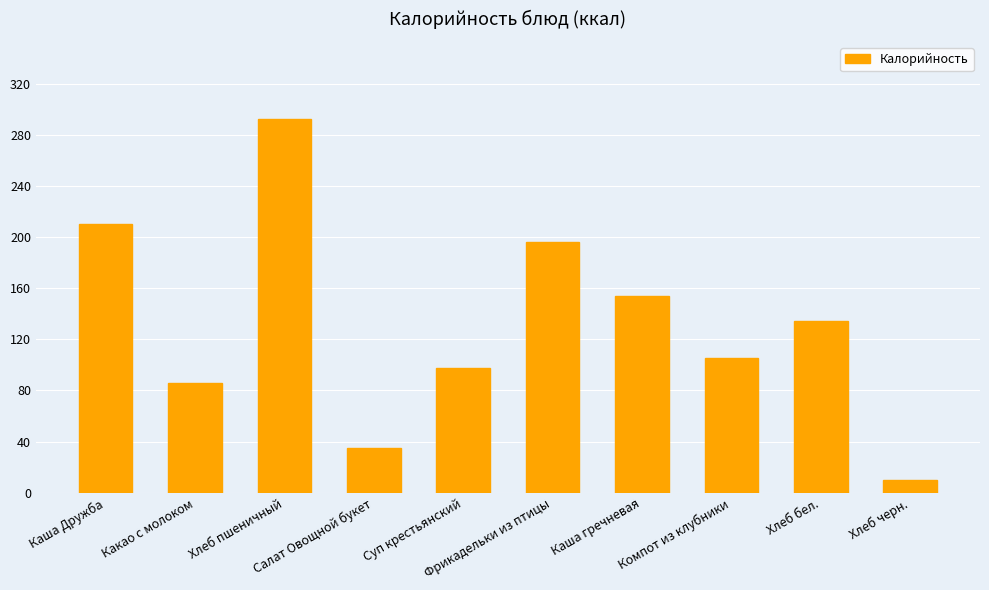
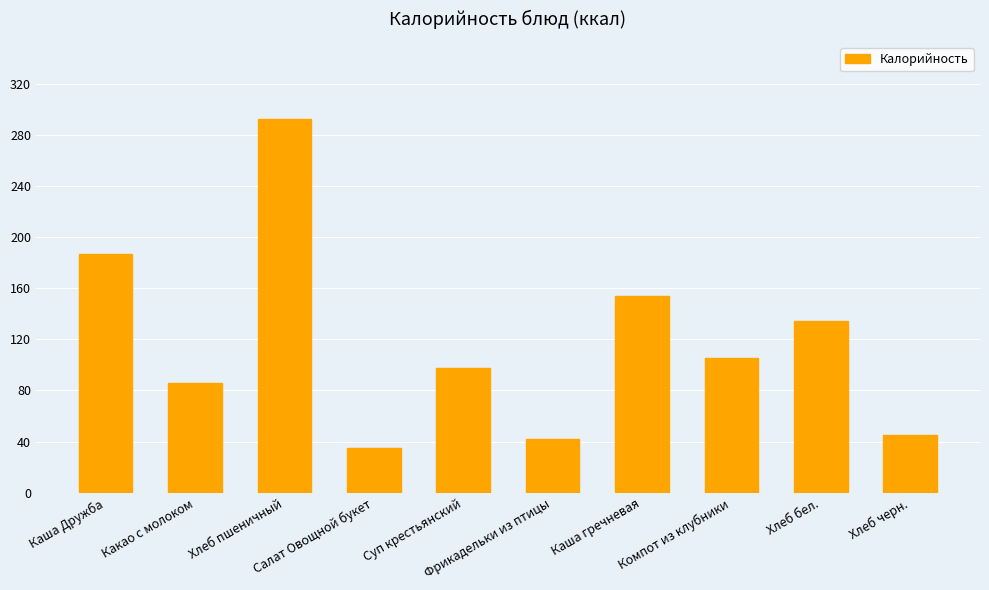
Каша Дружба: 210 -> 187
Фрикадельки из птицы: 196 -> 42
Хлеб черн.: 10 -> 45
